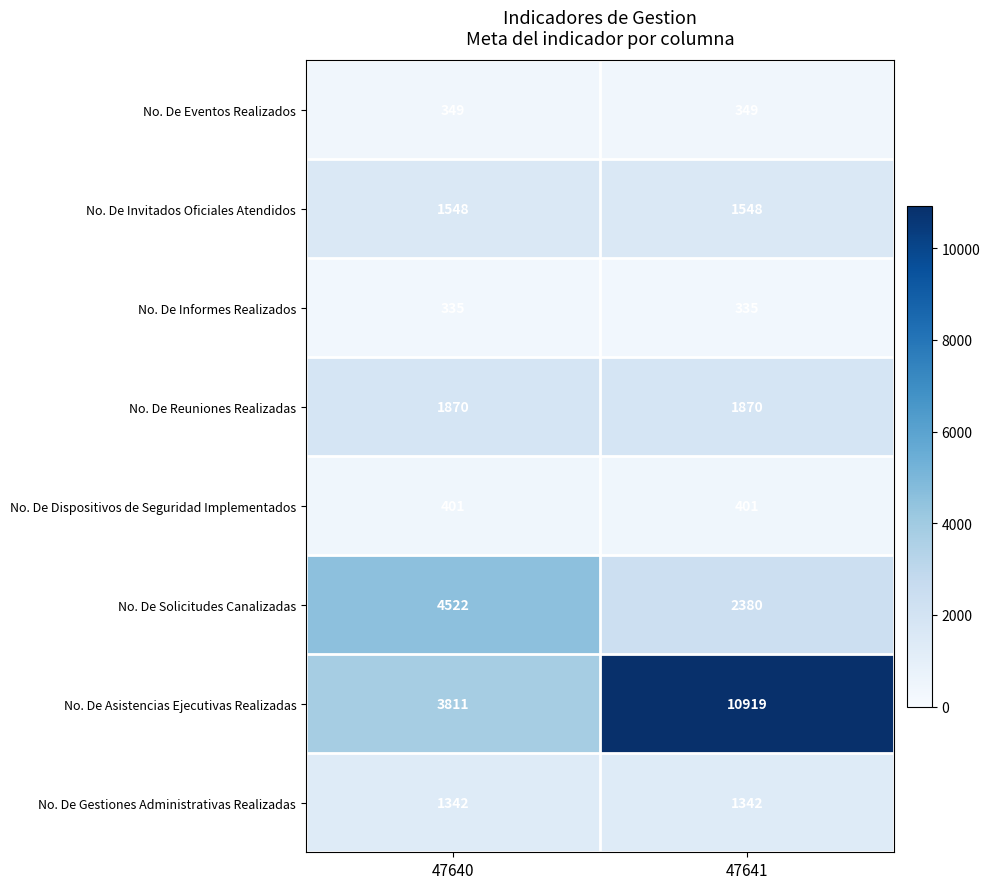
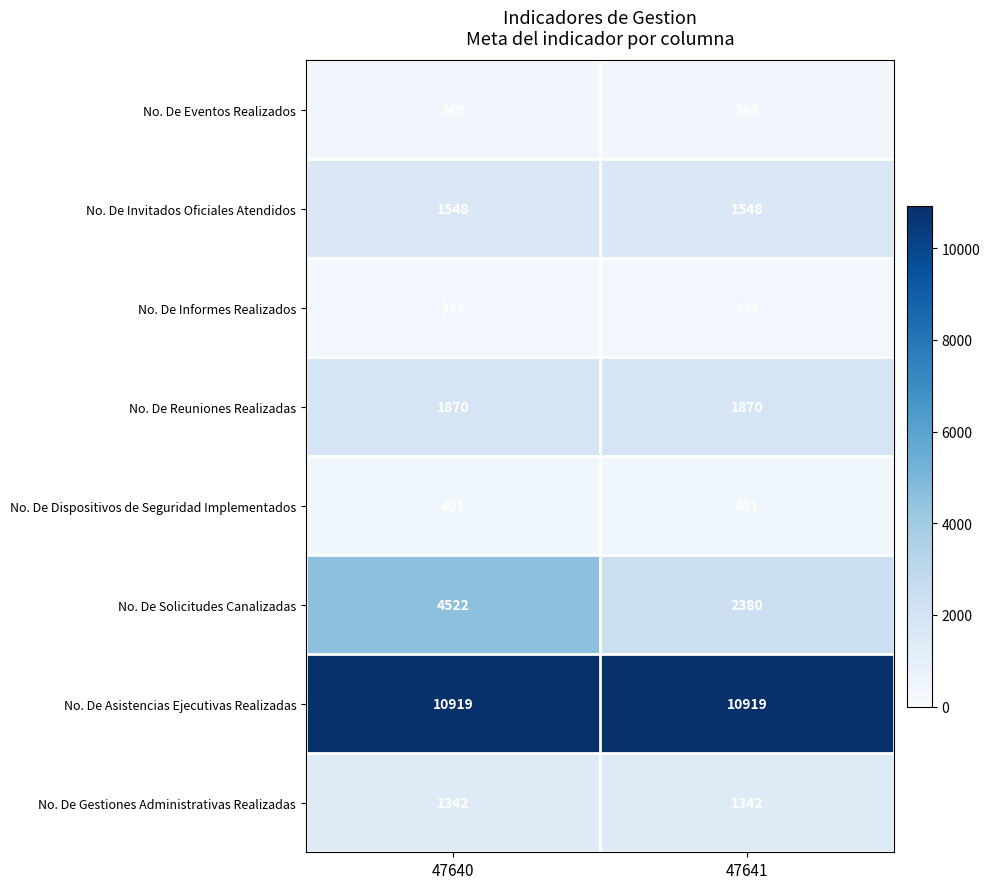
No. De Asistencias Ejecutivas Realizadas, 47640: 3811 -> 10919
